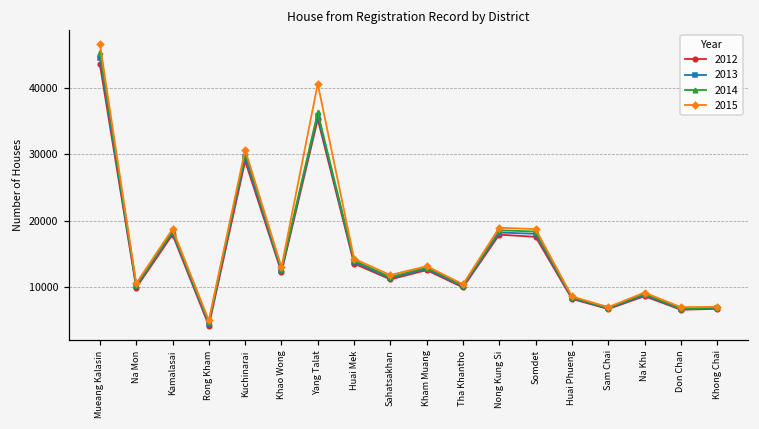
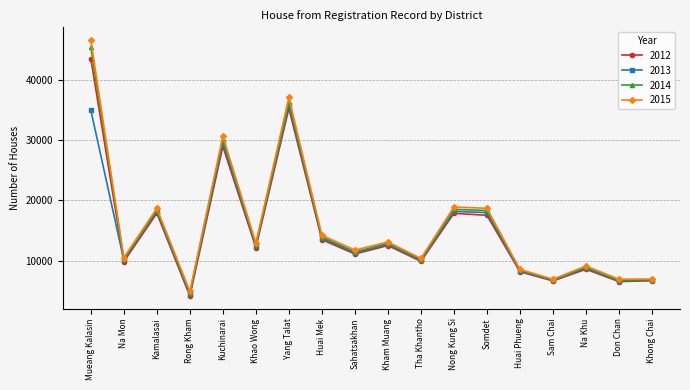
2013, Mueang Kalasin: 44000 -> 35000
2015, Yang Talat: 41000 -> 37000
